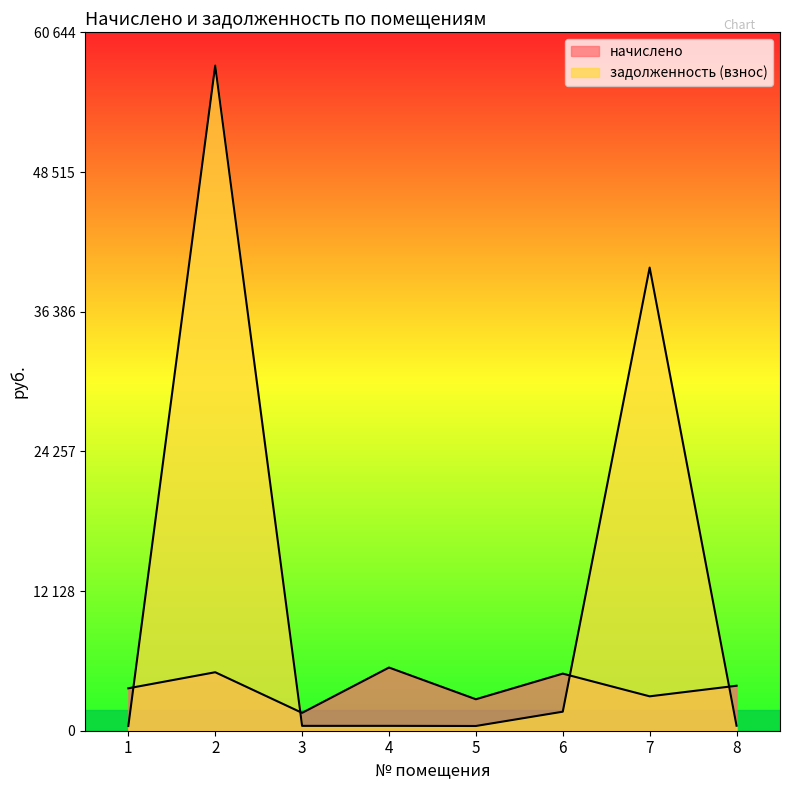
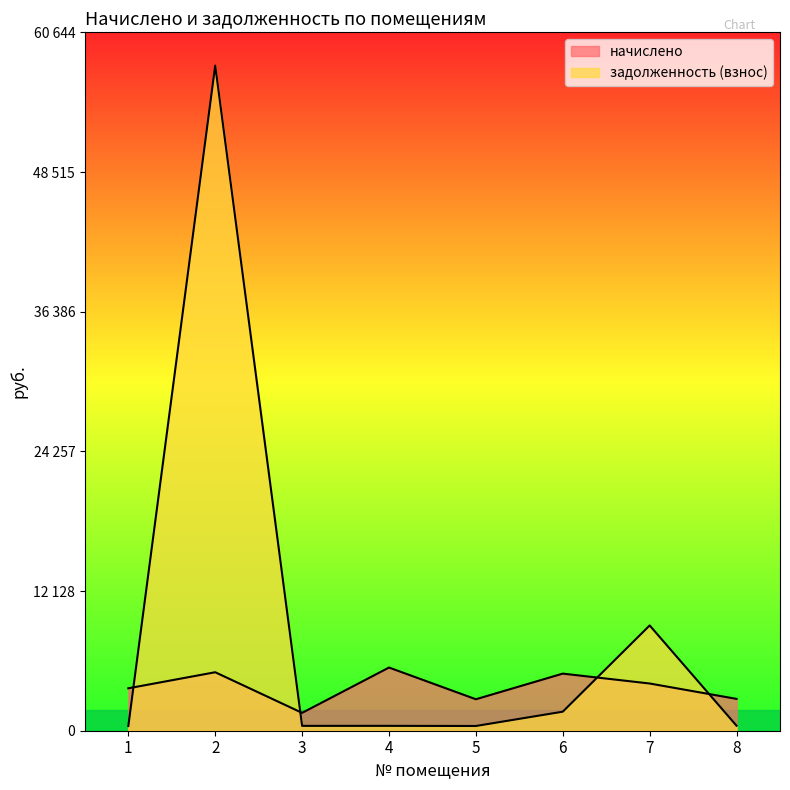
начислено, 7: 3000 -> 4100
задолженность (взнос), 7: 40200 -> 9100
начислено, 8: 3900 -> 2800
